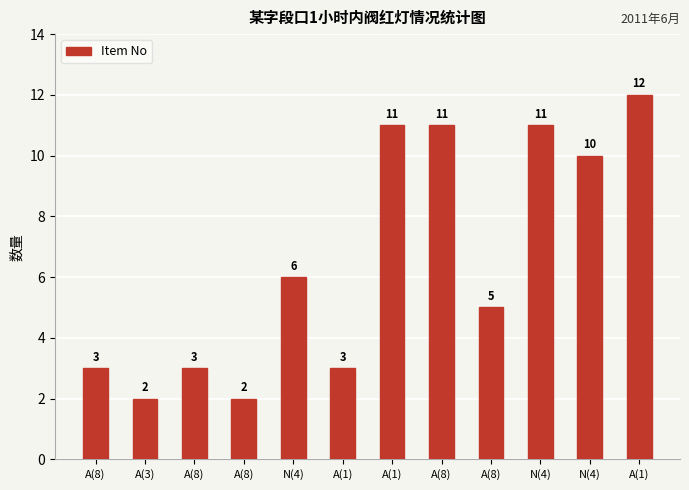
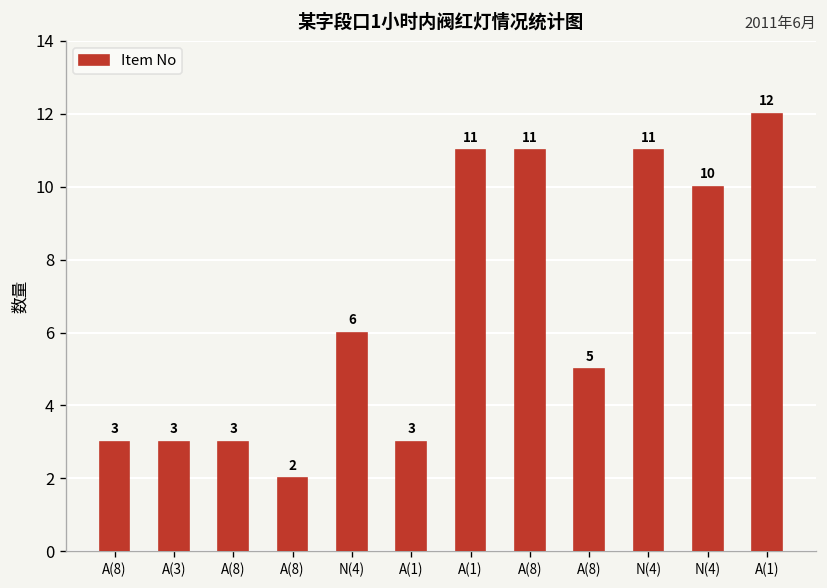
A(3): 2 -> 3
